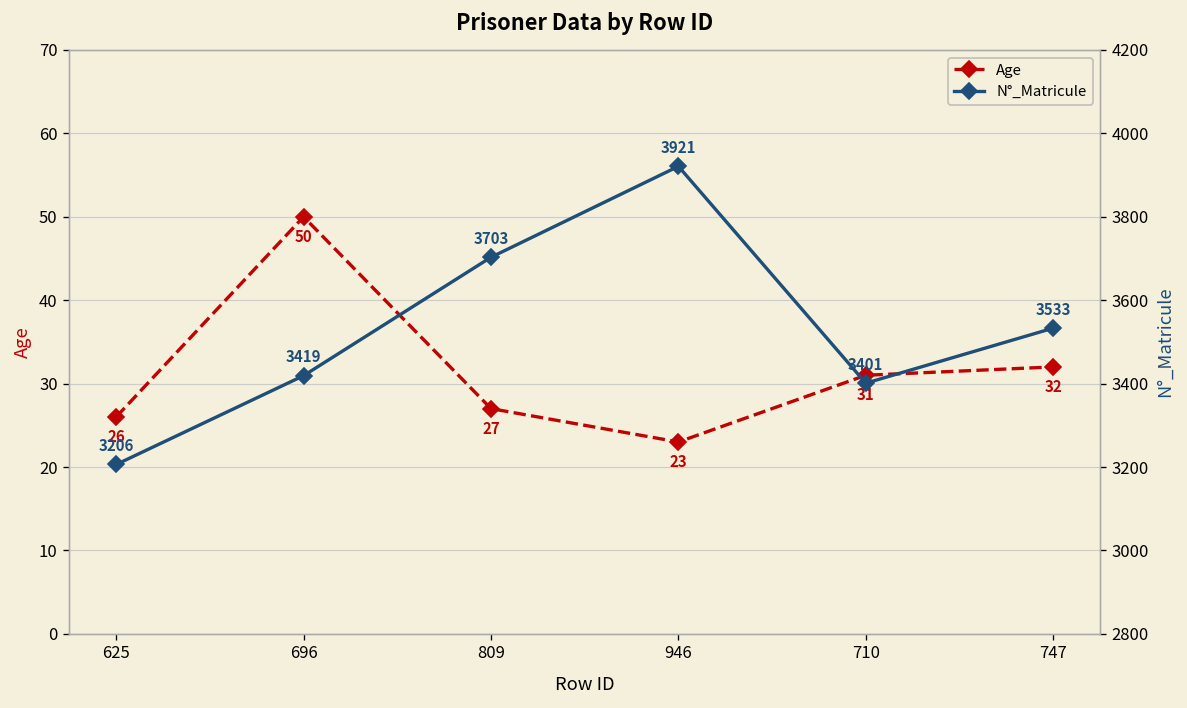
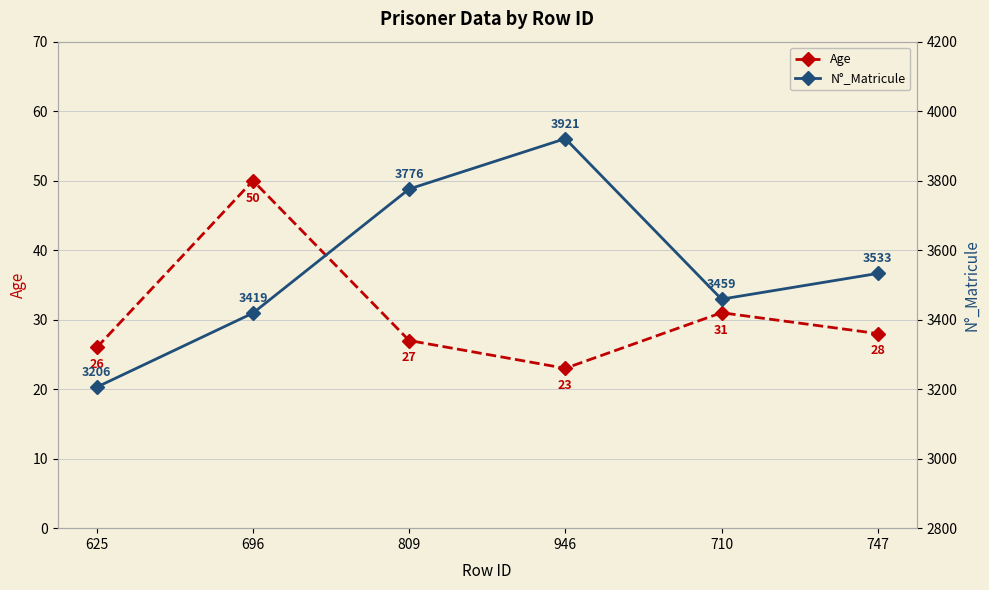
Age, 747: 32 -> 28
N°_Matricule, 809: 3703 -> 3776
N°_Matricule, 710: 3401 -> 3459
